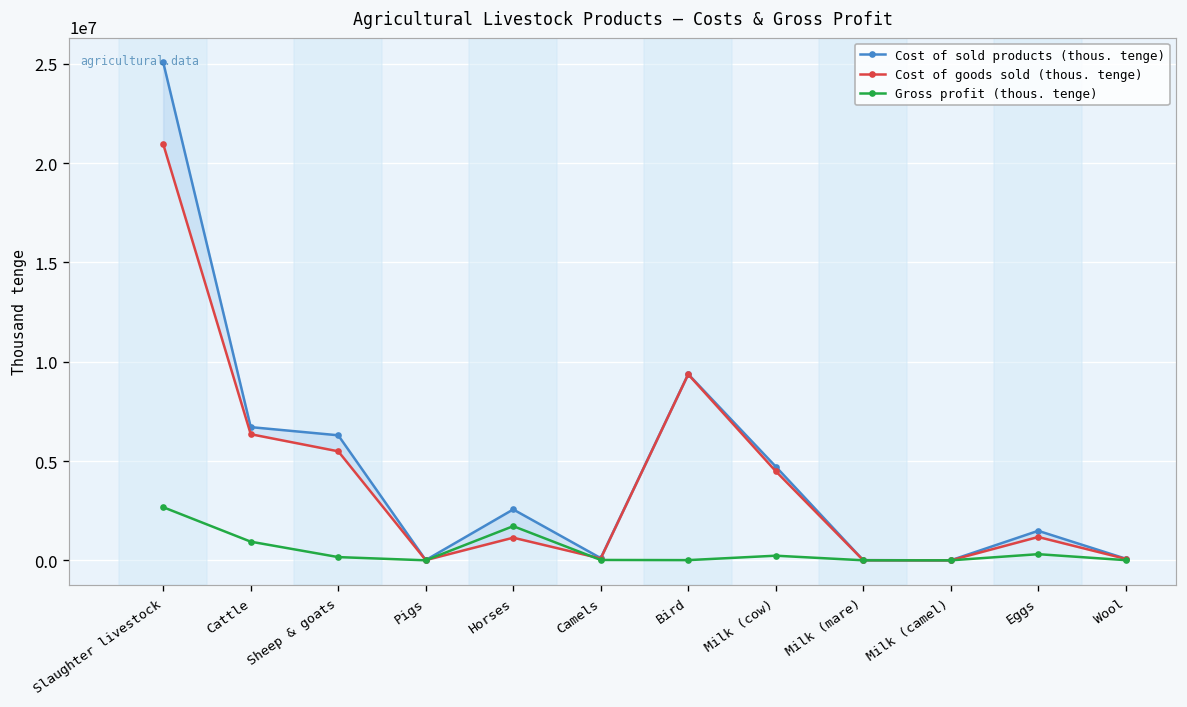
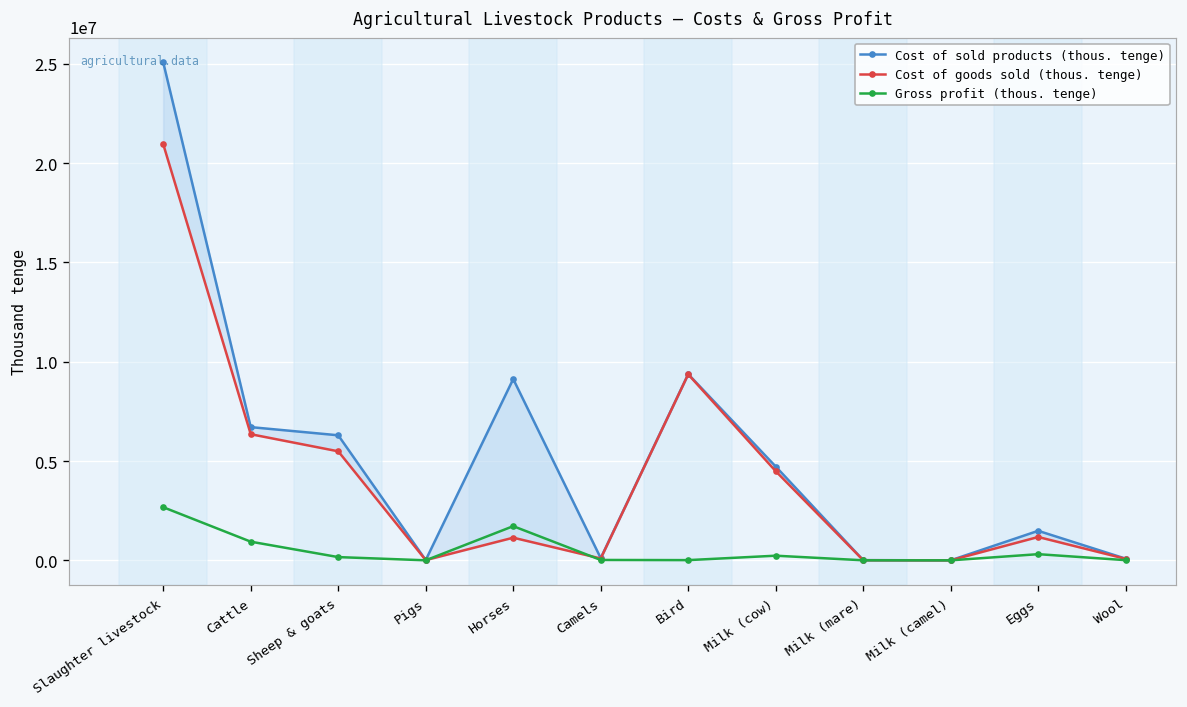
Cost of sold products (thous. tenge), Horses: 2600000 -> 9100000
